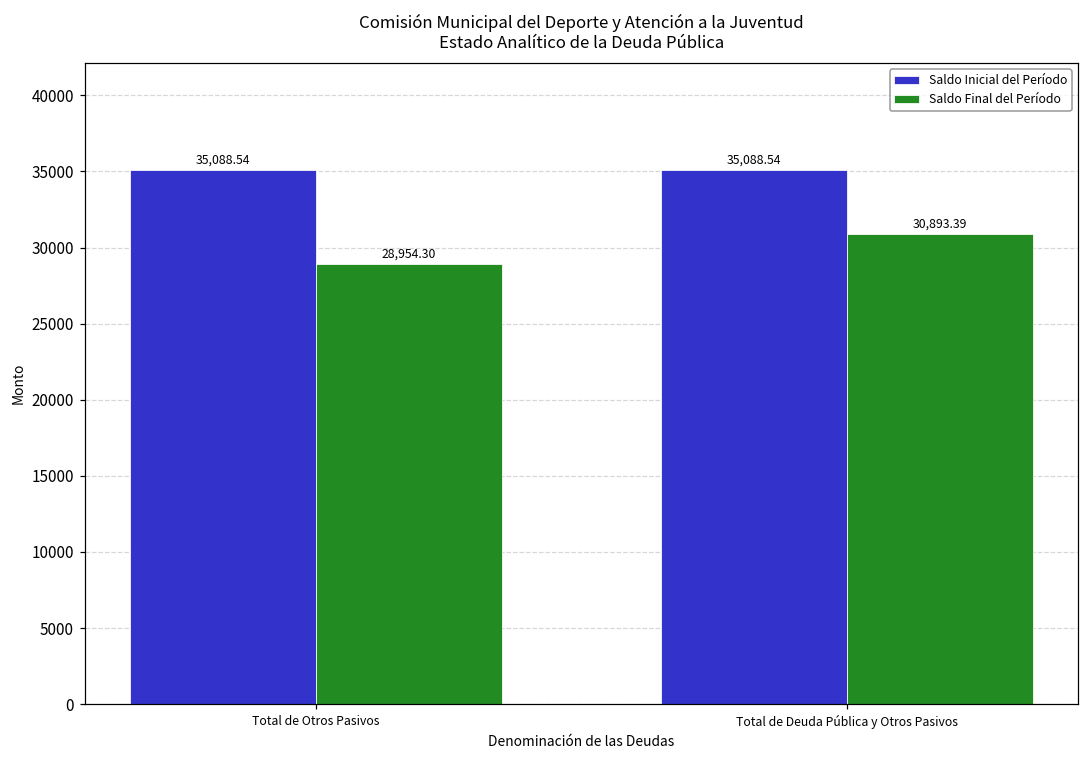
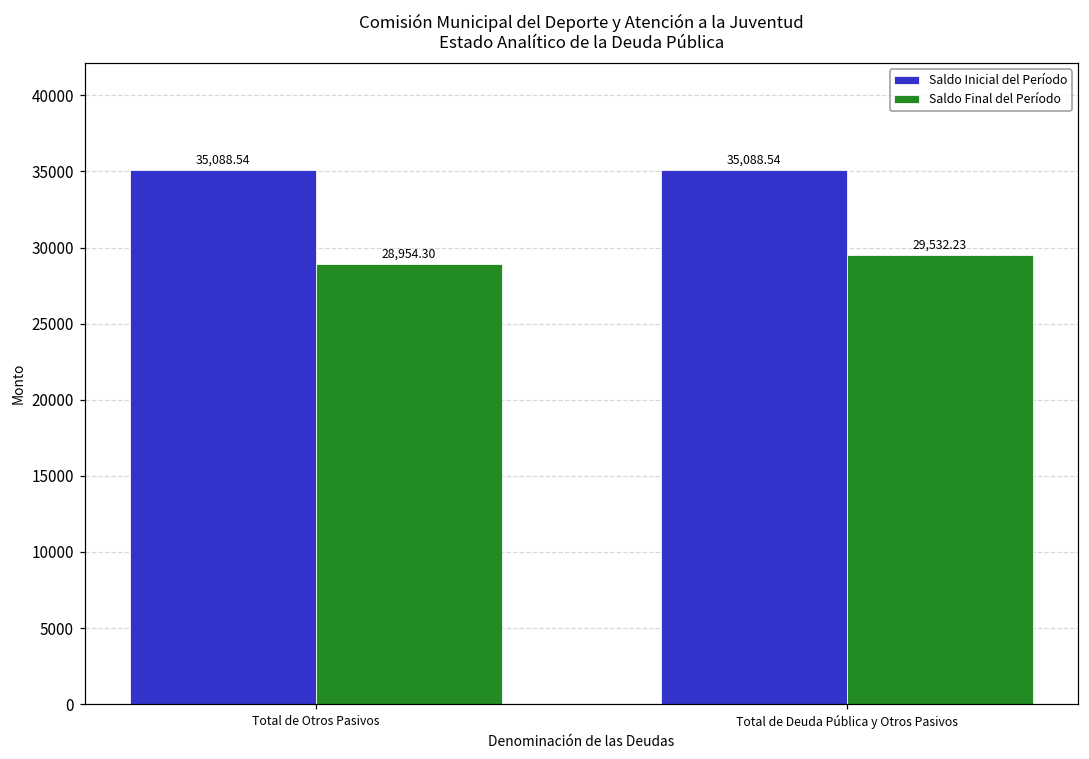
Saldo Final del Período, Total de Deuda Pública y Otros Pasivos: 30,893.39 -> 29,532.23
